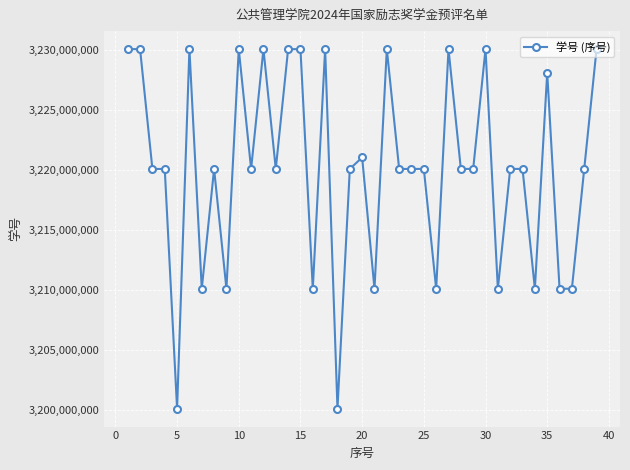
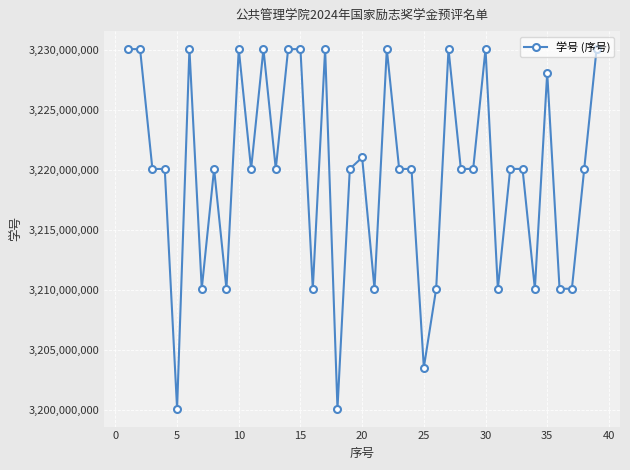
25: 3,220,100,000 -> 3,203,500,000
